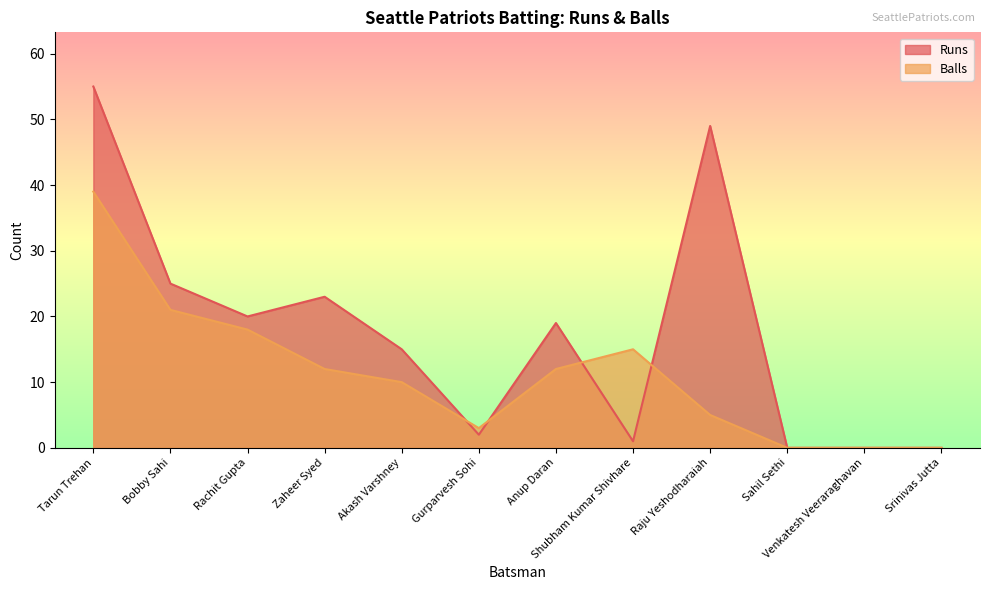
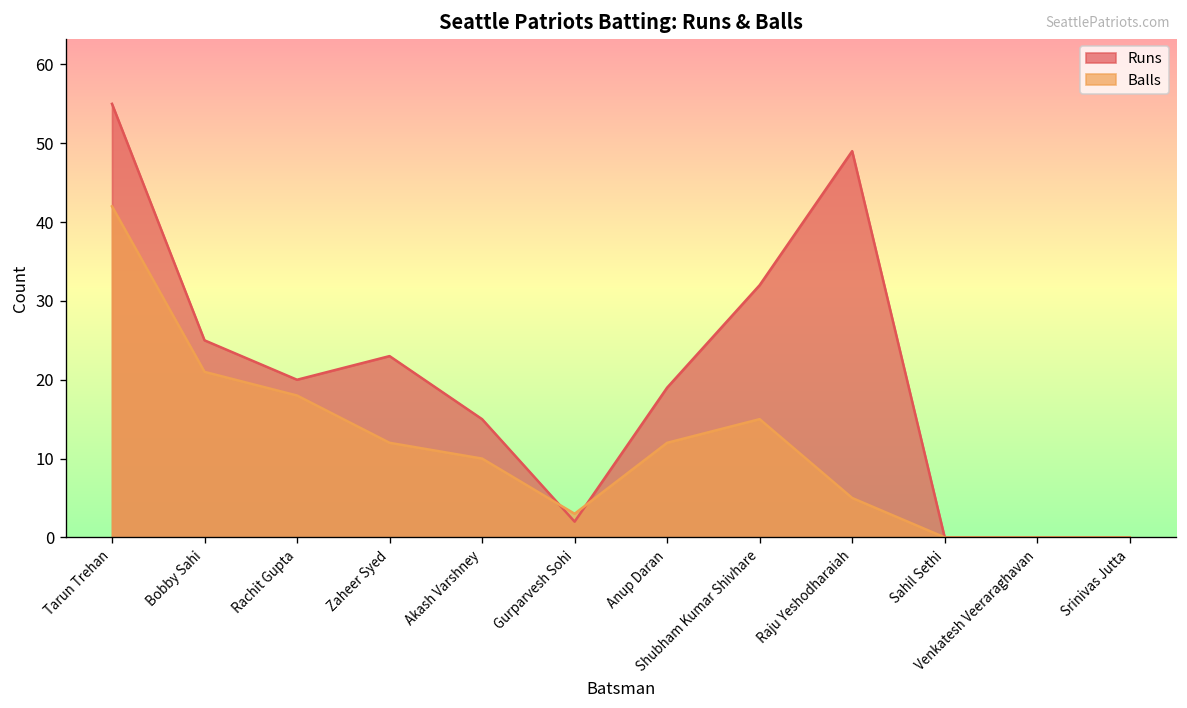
Balls, Tarun Trehan: 39 -> 42
Runs, Shubham Kumar Shivhare: 1 -> 32
